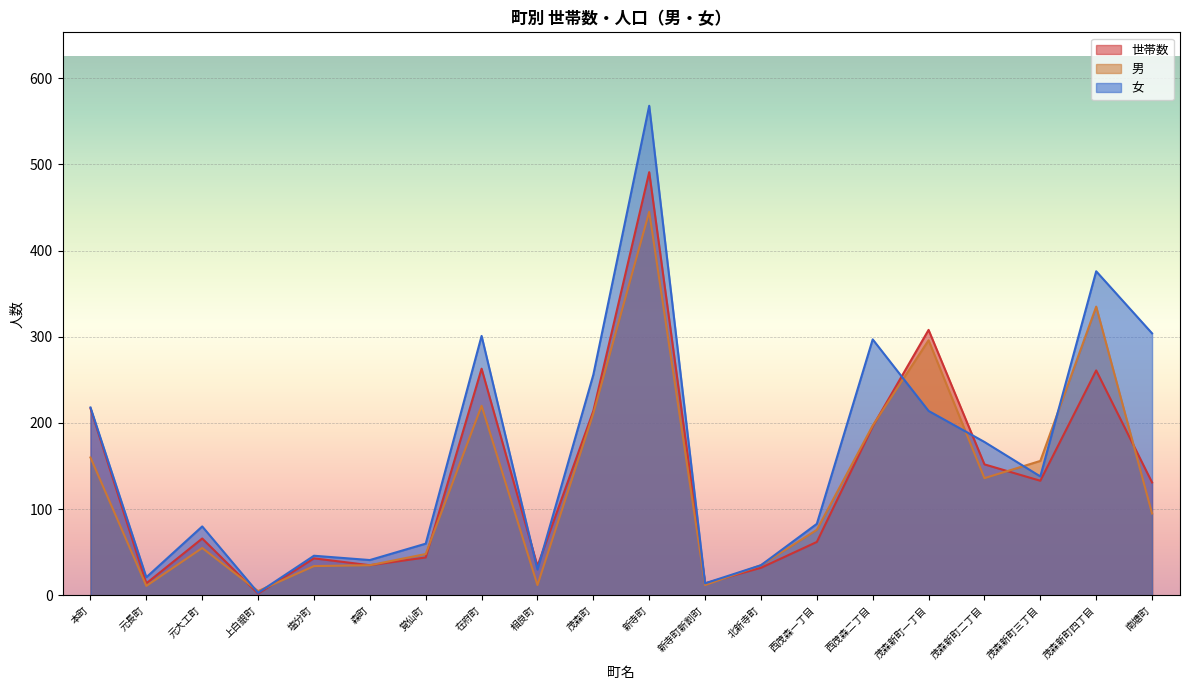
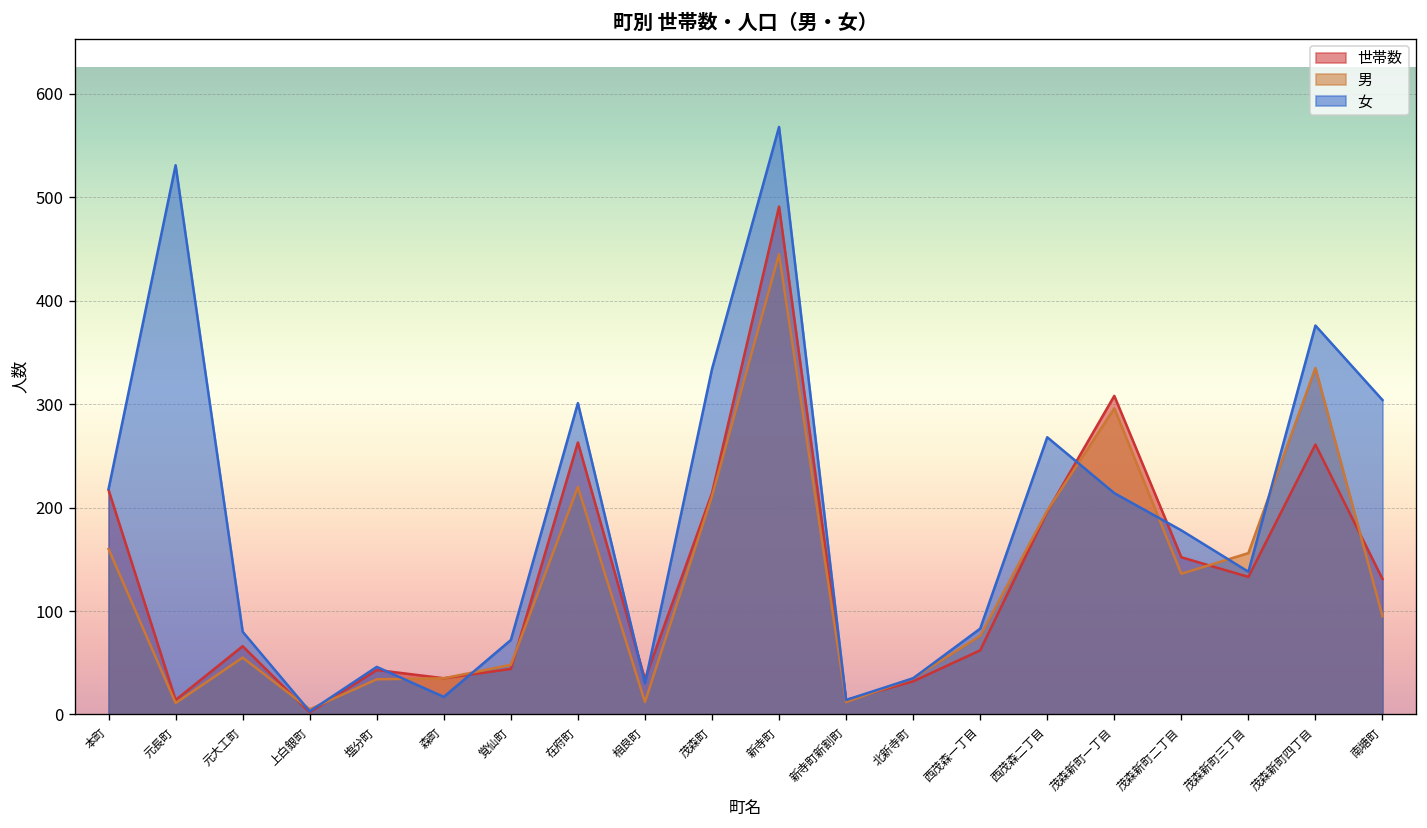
女, 元長町: 20 -> 530
女, 森町: 40 -> 20
女, 覚仙町: 60 -> 70
女, 茂森町: 260 -> 330
女, 西茂森二丁目: 300 -> 270
